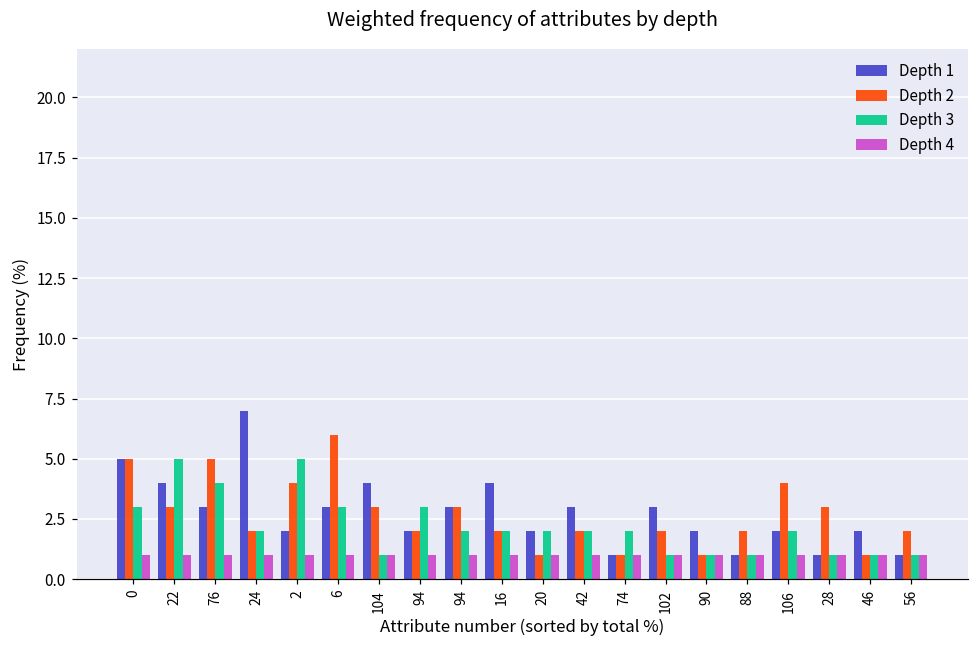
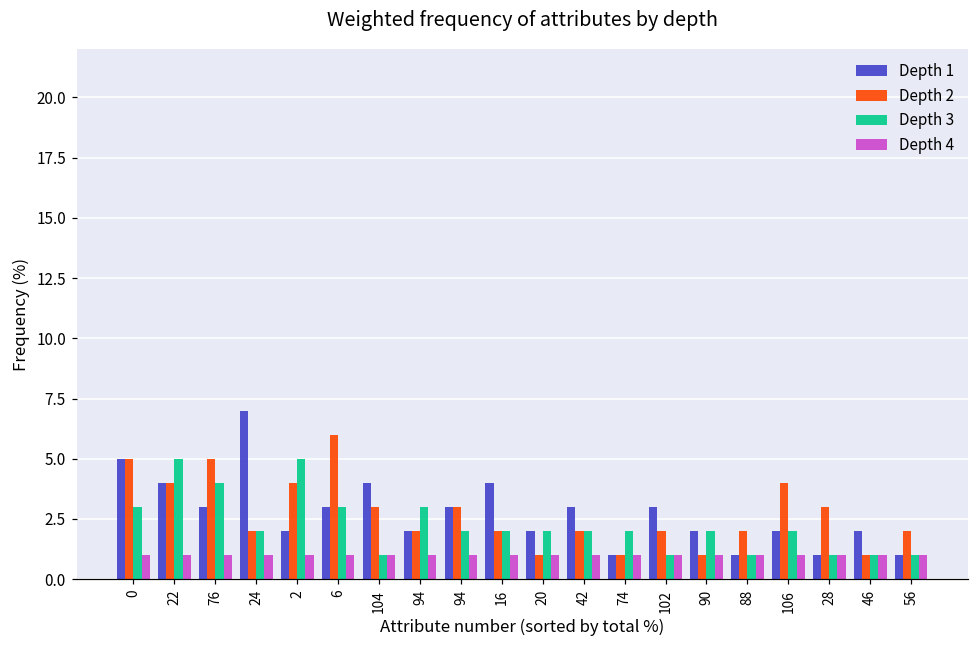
Depth 2, 22: 3 -> 4
Depth 3, 90: 1 -> 2
